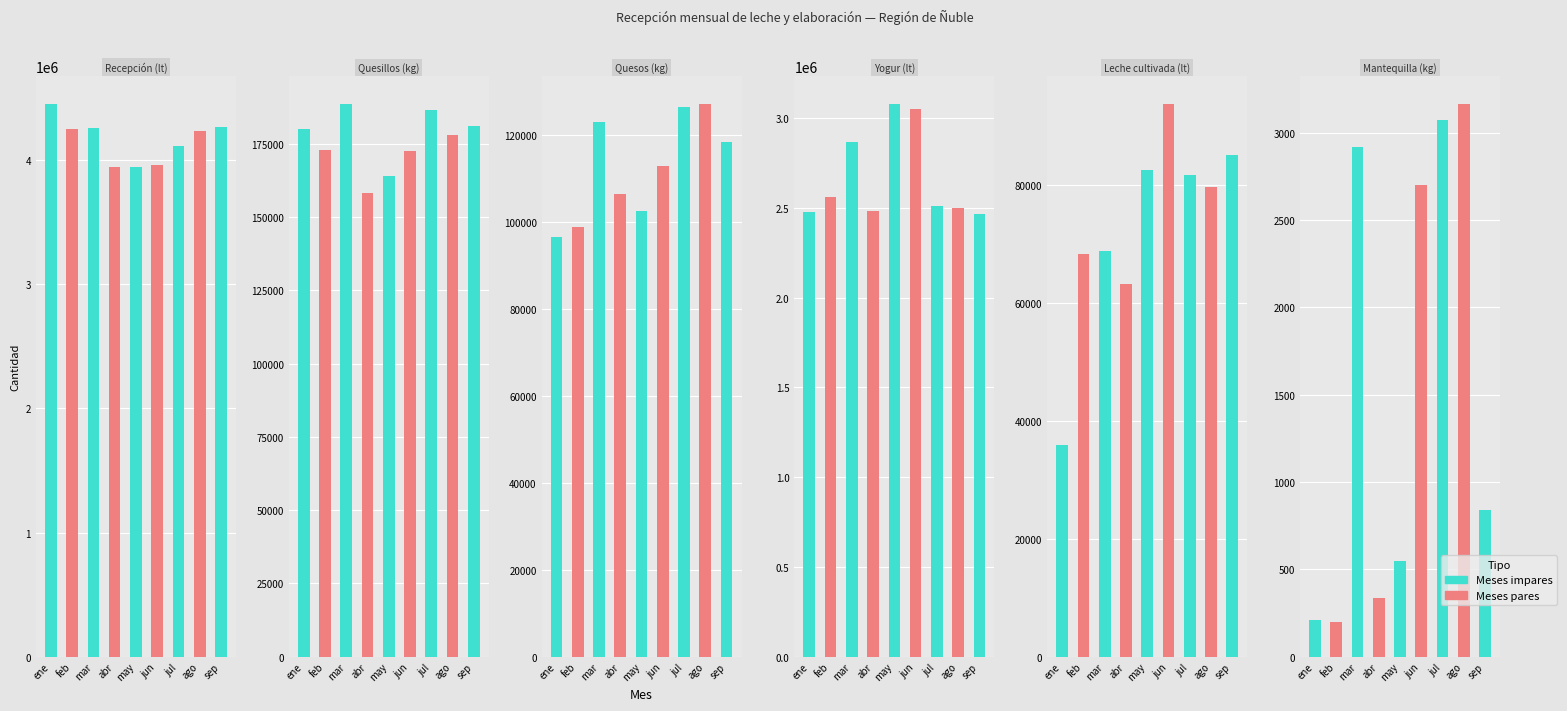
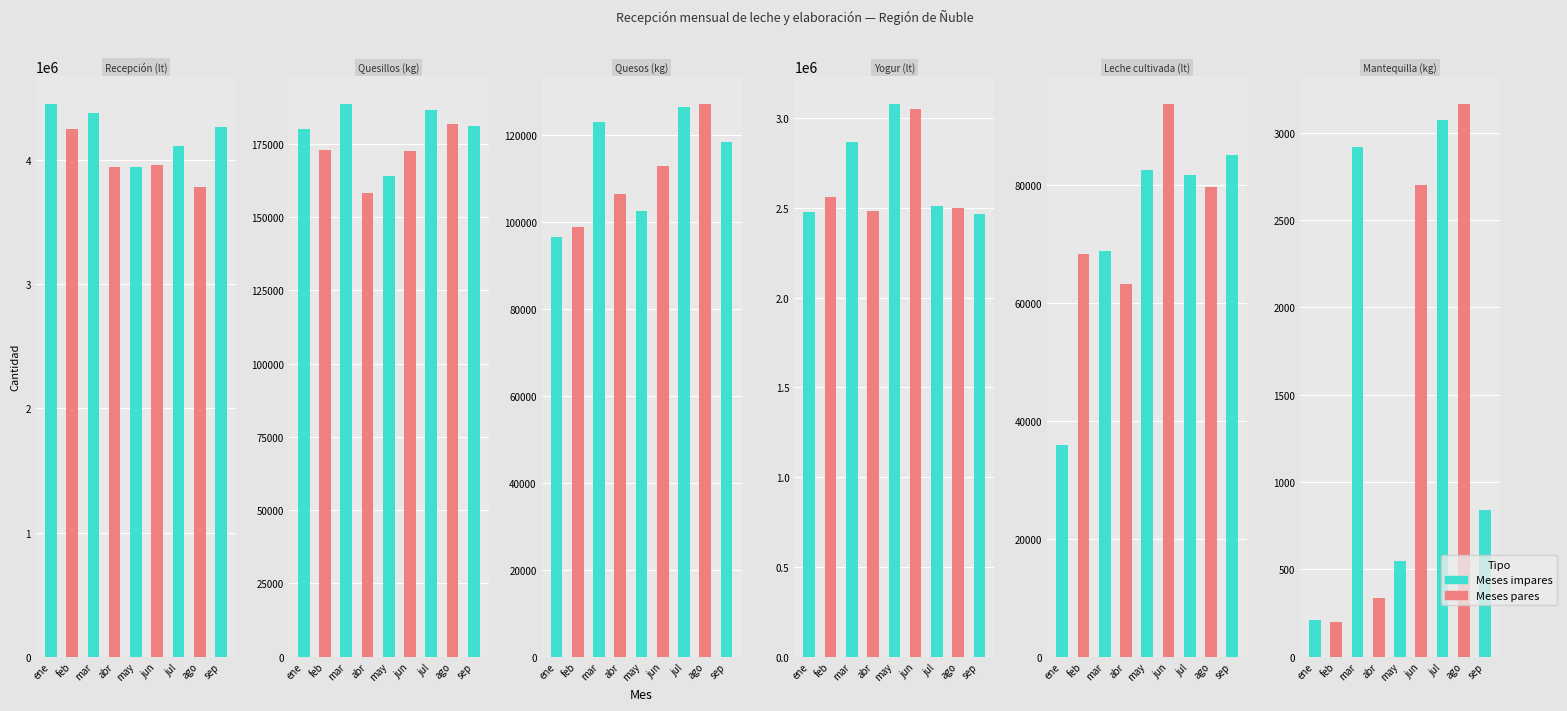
Recepción (lt), mar: 4260000 -> 4380000
Recepción (lt), ago: 4230000 -> 3780000
Quesillos (kg), ago: 178000 -> 182000
